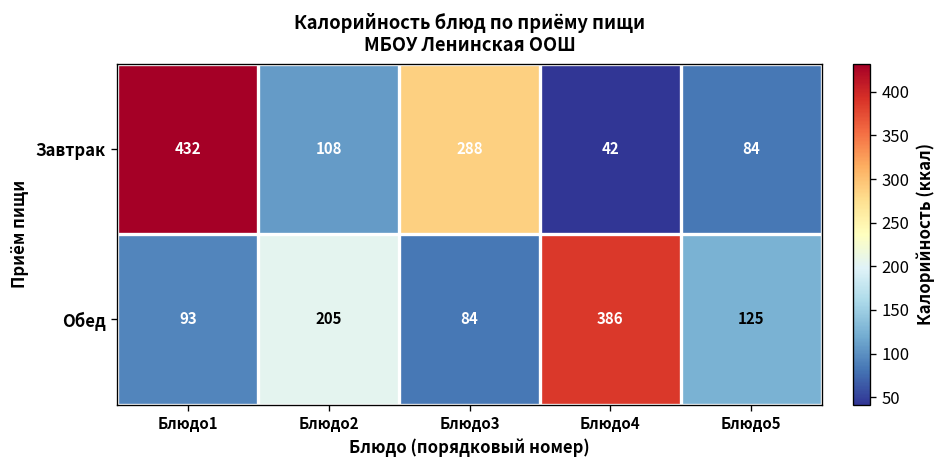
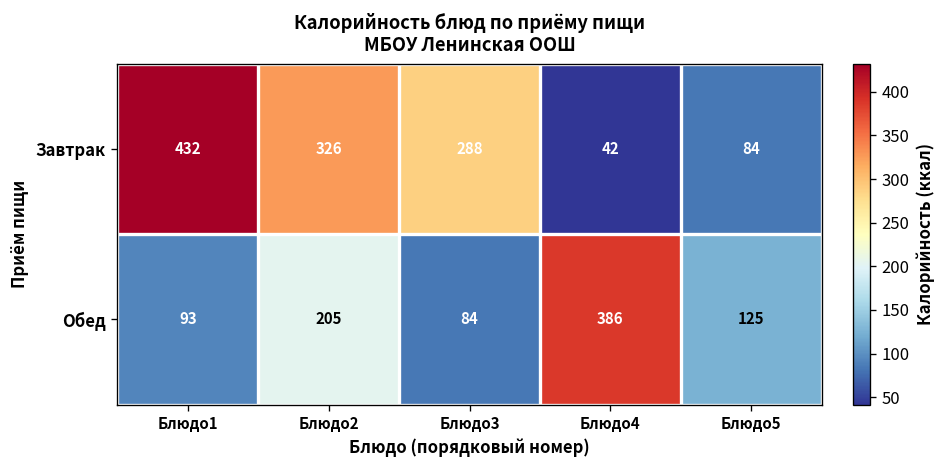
Завтрак, Блюдо2: 108 -> 326
